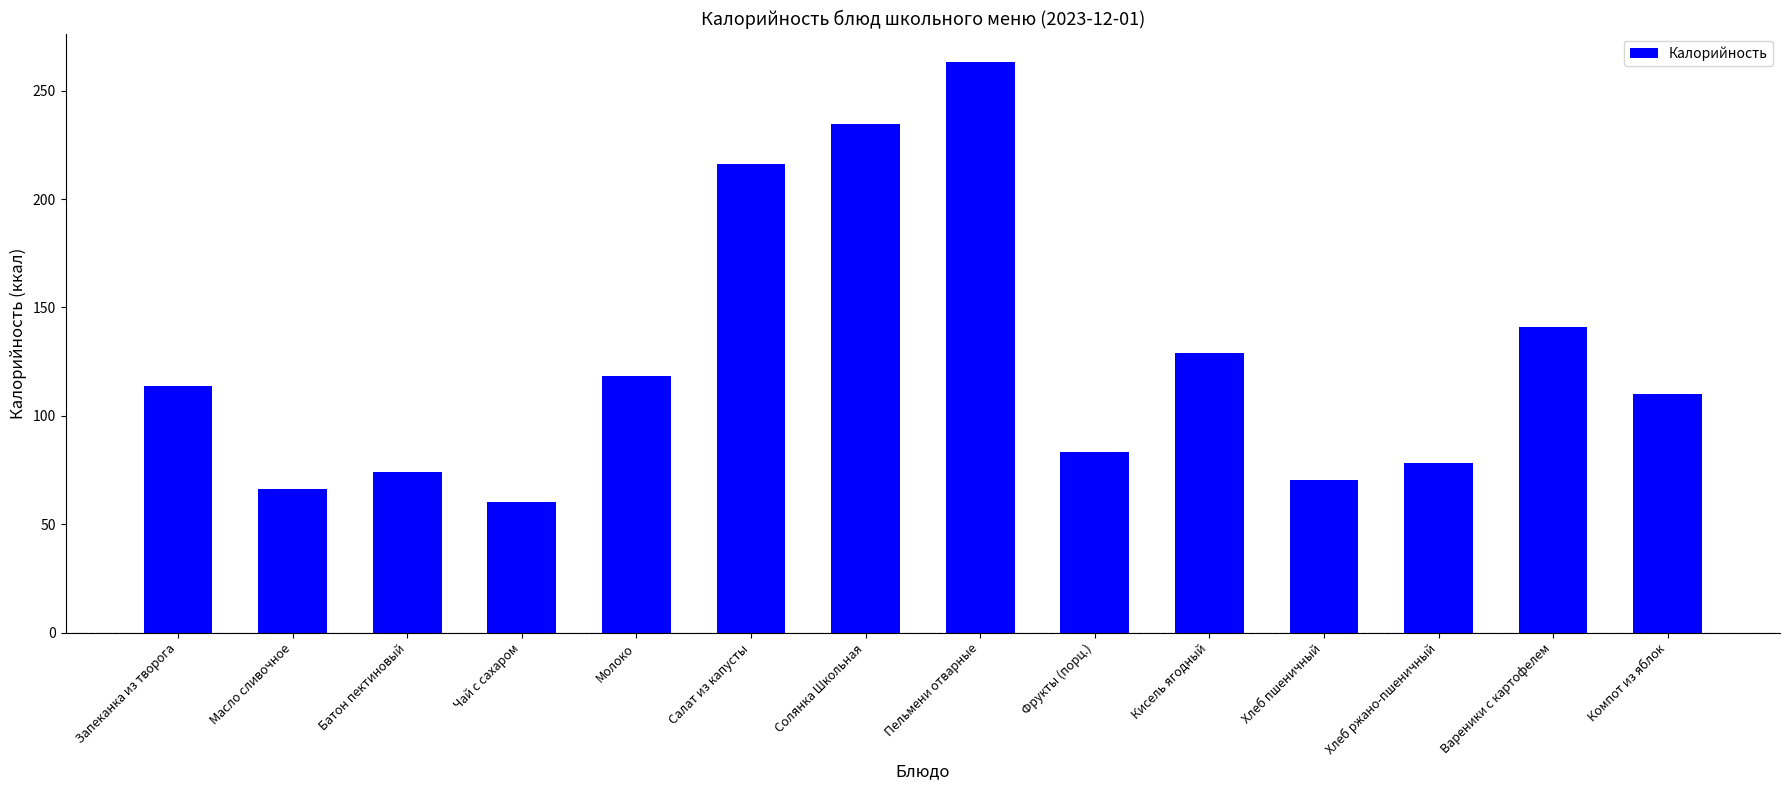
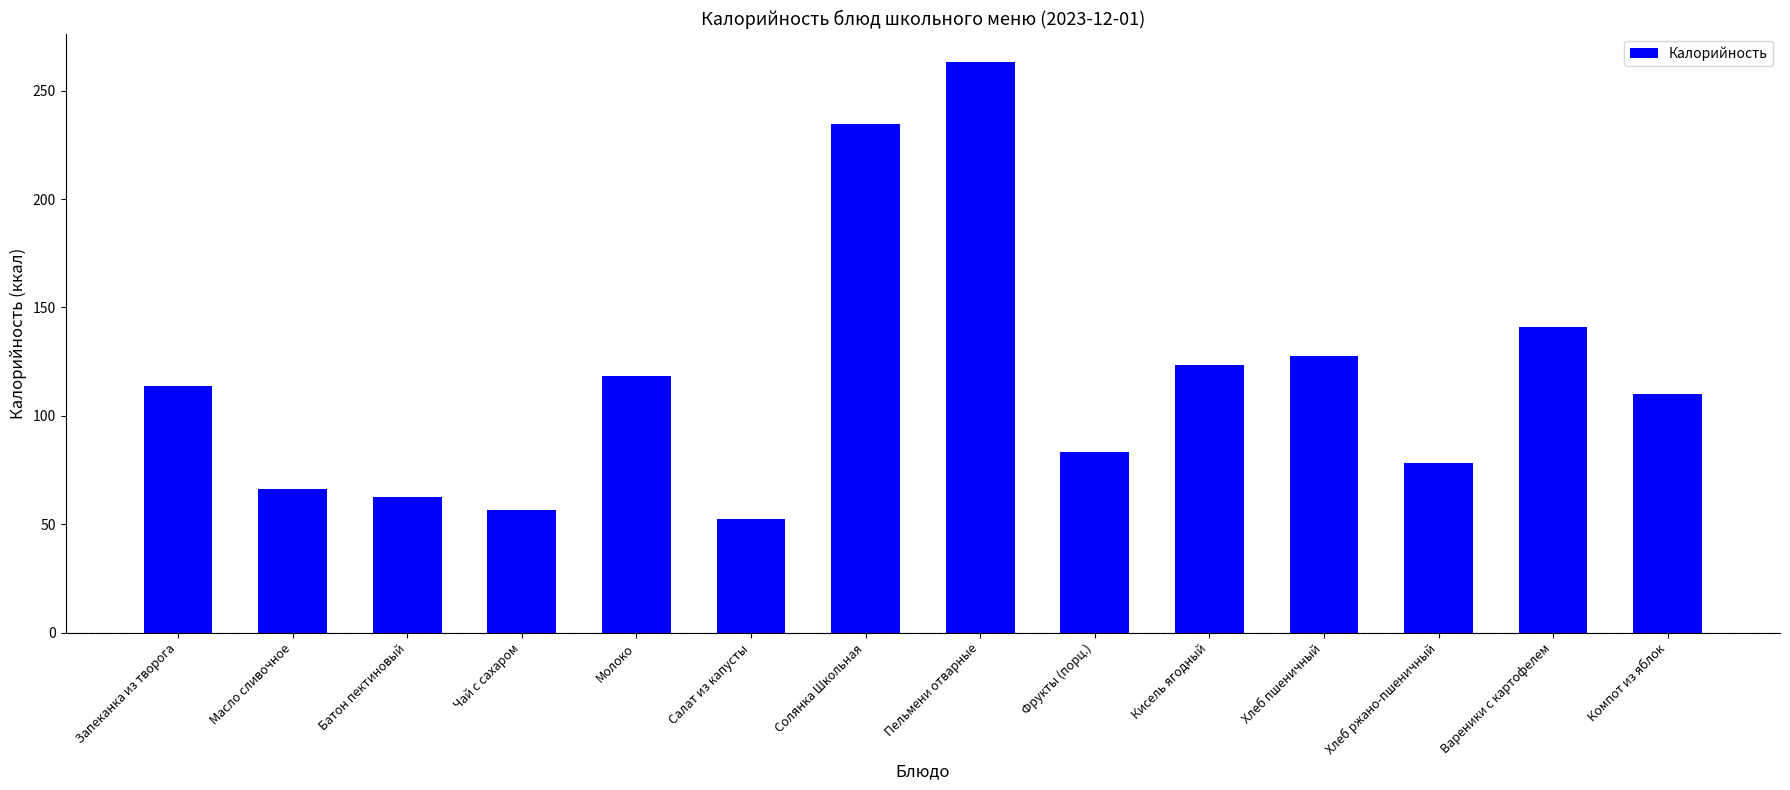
Батон пектиновый: 74 -> 62
Чай с сахаром: 60 -> 57
Салат из капусты: 216 -> 52
Кисель ягодный: 129 -> 124
Хлеб пшеничный: 70 -> 128
